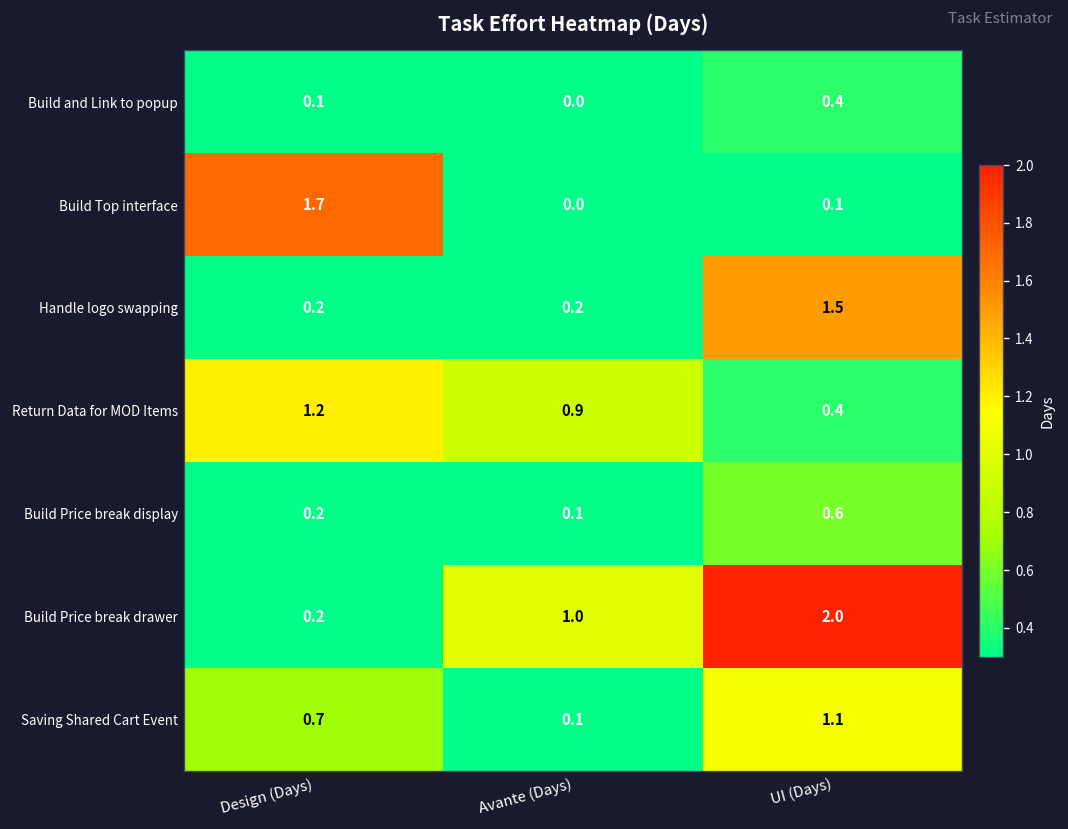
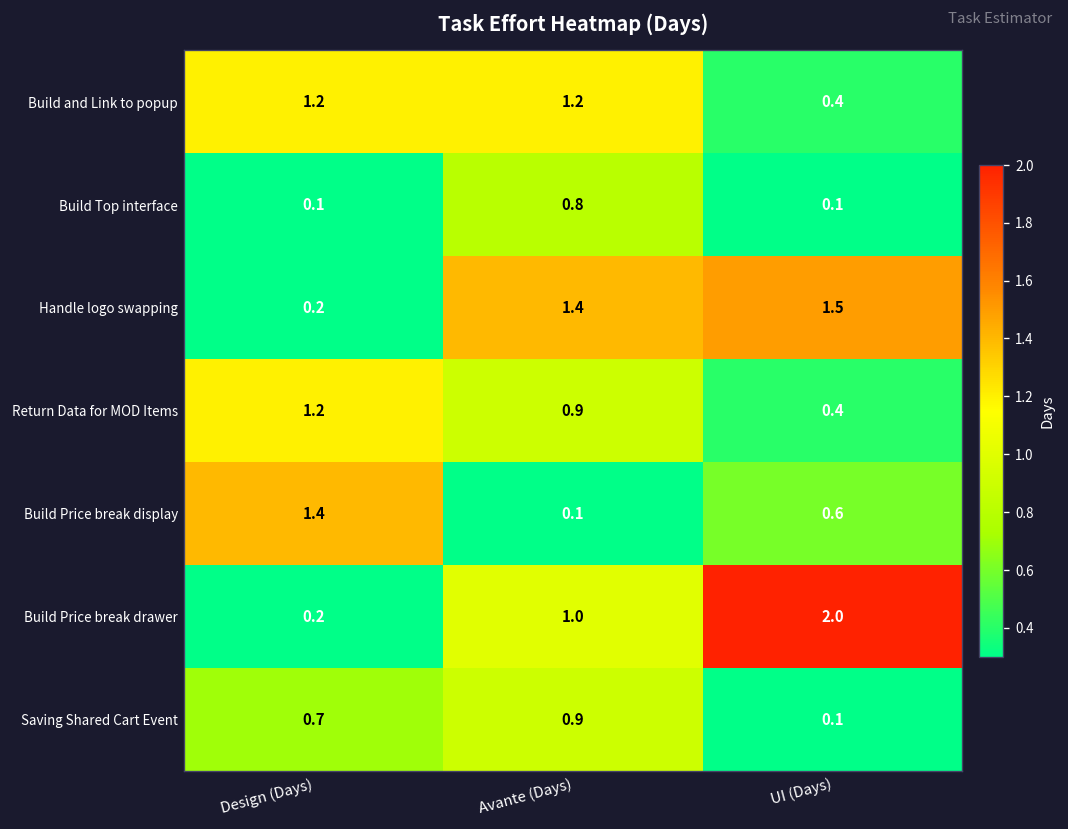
Build and Link to popup, Design (Days): 0.1 -> 1.2
Build and Link to popup, Avante (Days): 0.0 -> 1.2
Build Top interface, Design (Days): 1.7 -> 0.1
Build Top interface, Avante (Days): 0.0 -> 0.8
Handle logo swapping, Avante (Days): 0.2 -> 1.4
Build Price break display, Design (Days): 0.2 -> 1.4
Saving Shared Cart Event, Avante (Days): 0.1 -> 0.9
Saving Shared Cart Event, UI (Days): 1.1 -> 0.1
